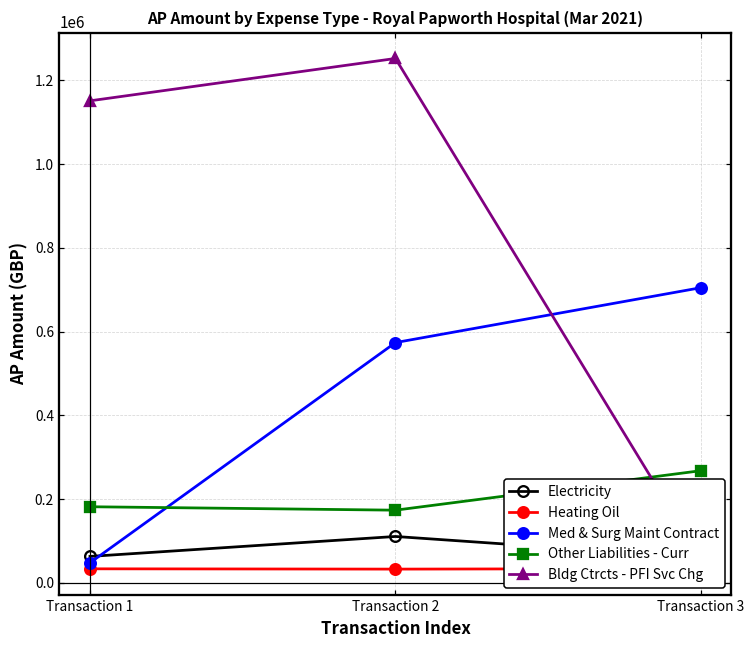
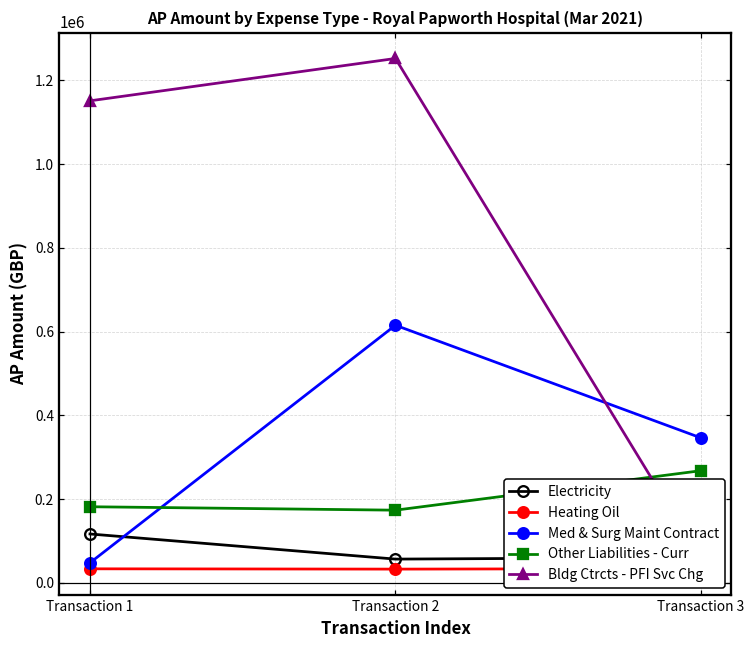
Electricity, Transaction 1: 60000 -> 120000
Electricity, Transaction 2: 110000 -> 60000
Med & Surg Maint Contract, Transaction 2: 570000 -> 620000
Med & Surg Maint Contract, Transaction 3: 700000 -> 350000
